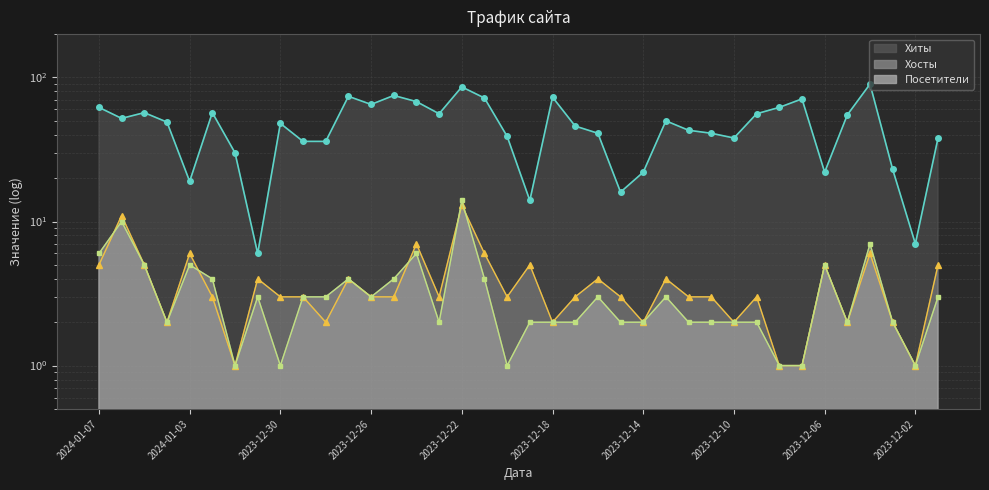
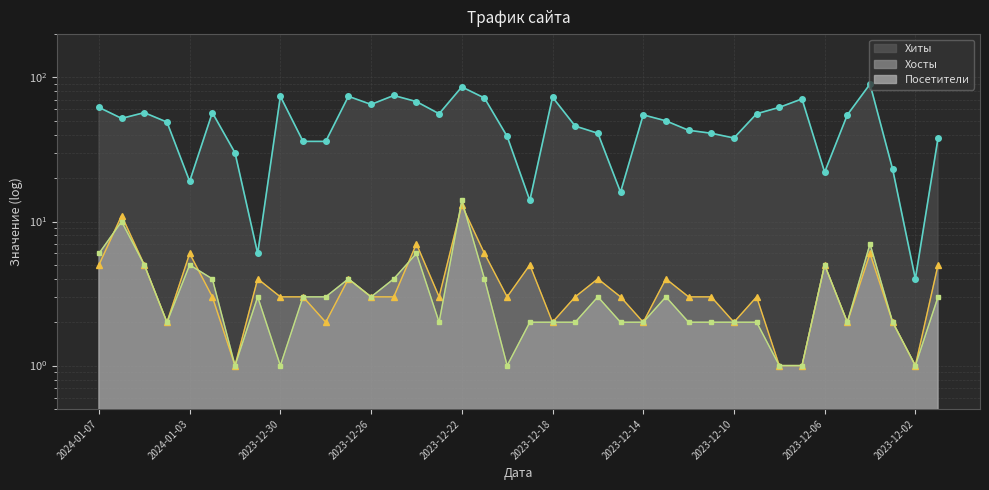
Хиты, 2023-12-30: 48 -> 70
Хиты, 2023-12-14: 22 -> 55
Хиты, 2023-12-02: 7 -> 4
